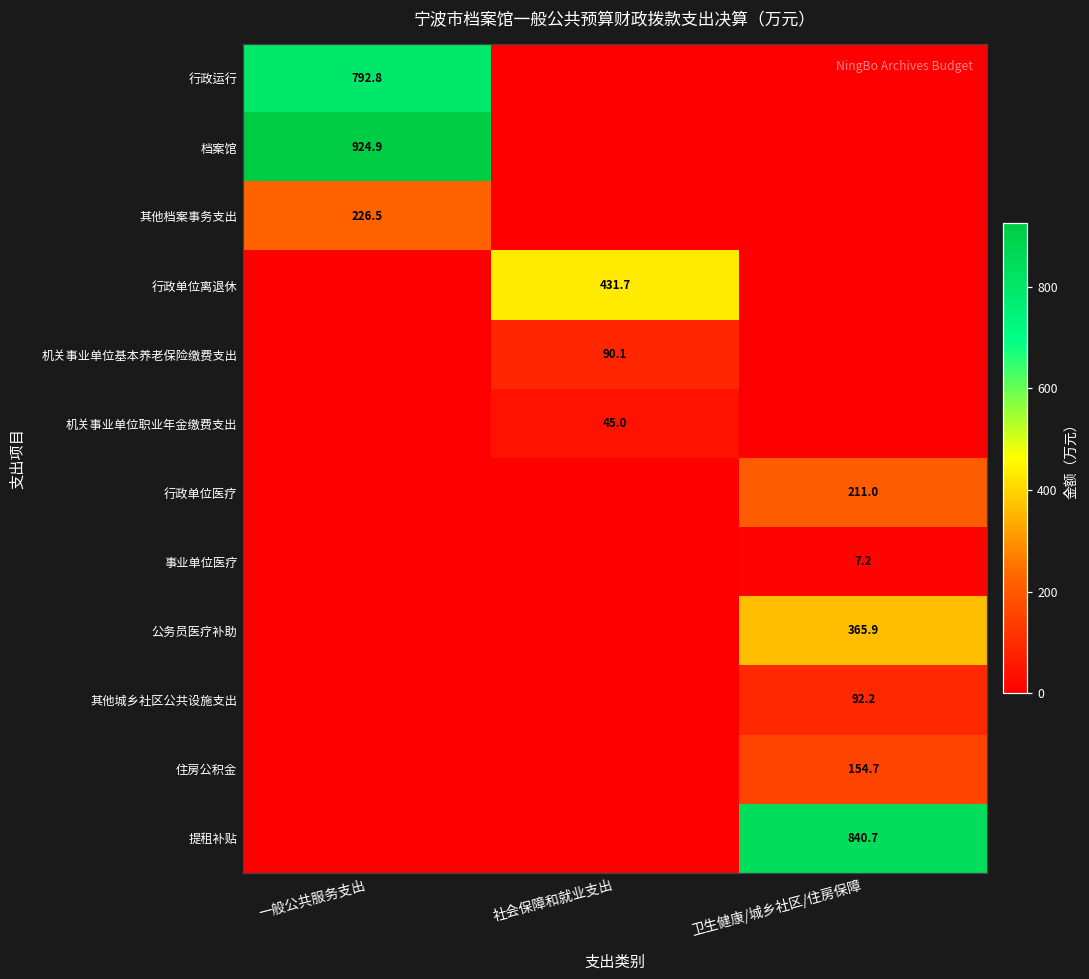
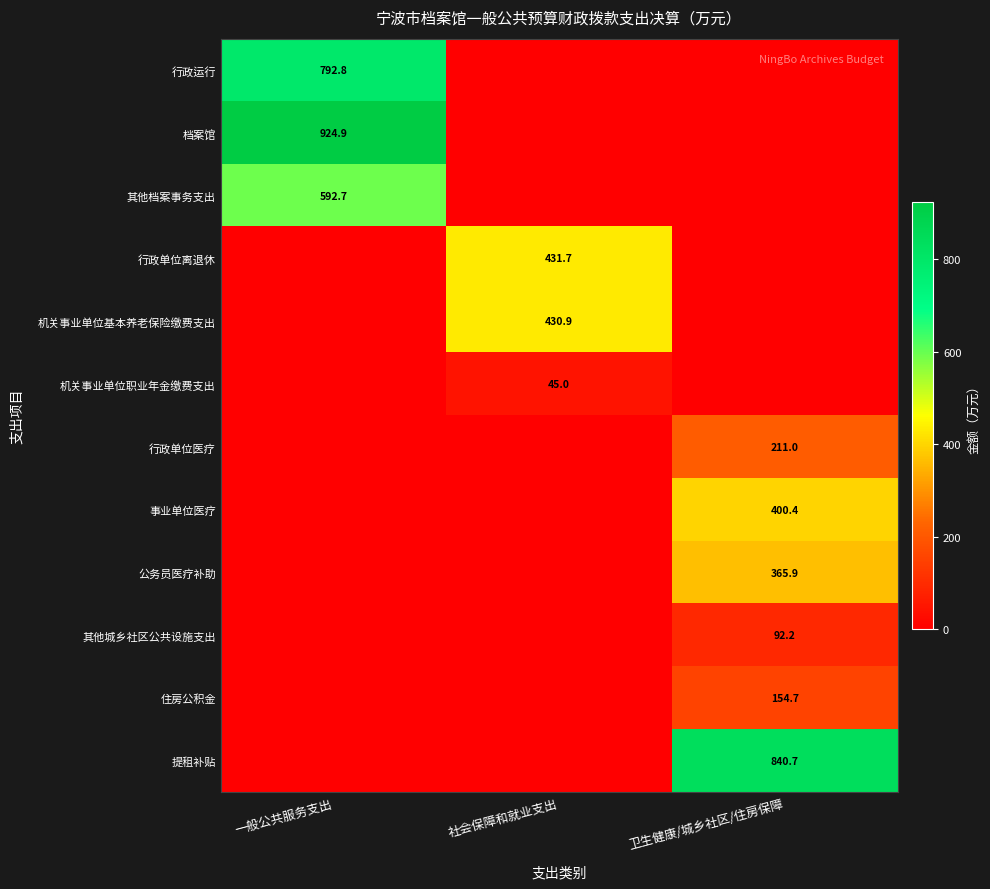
其他档案事务支出, 一般公共服务支出: 226.5 -> 592.7
机关事业单位基本养老保险缴费支出, 社会保障和就业支出: 90.1 -> 430.9
事业单位医疗, 卫生健康/城乡社区/住房保障: 7.2 -> 400.4
